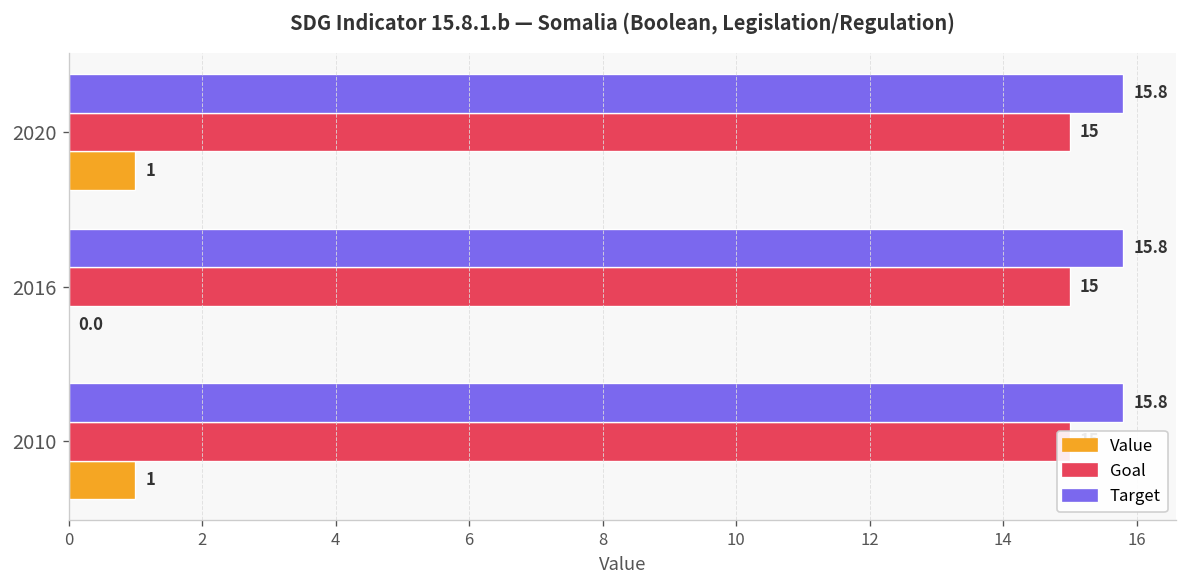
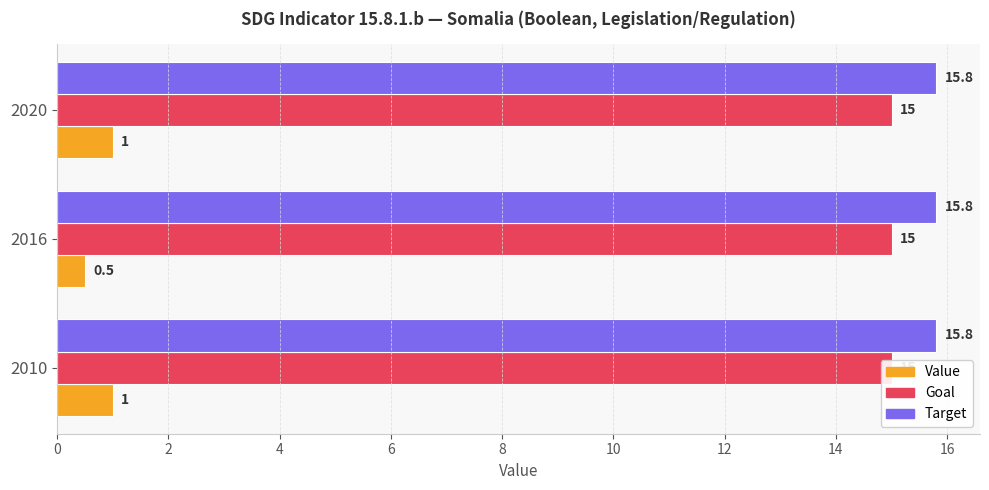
Value, 2016: 0.0 -> 0.5
